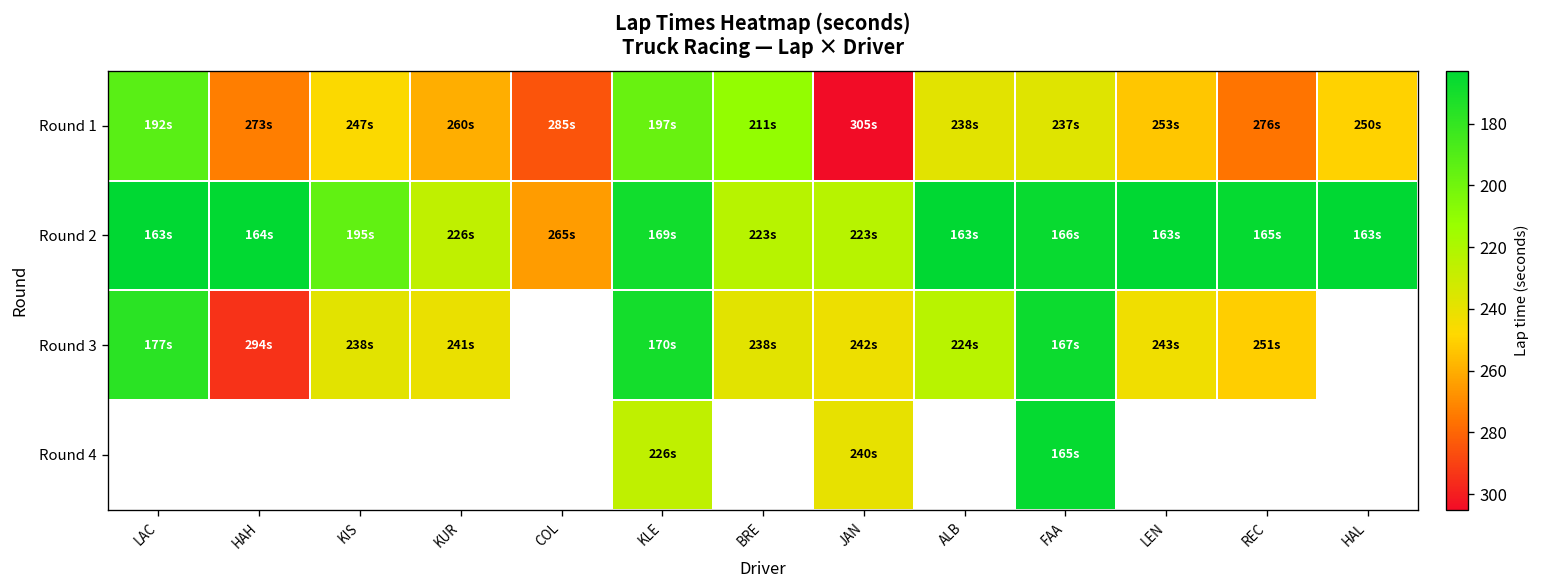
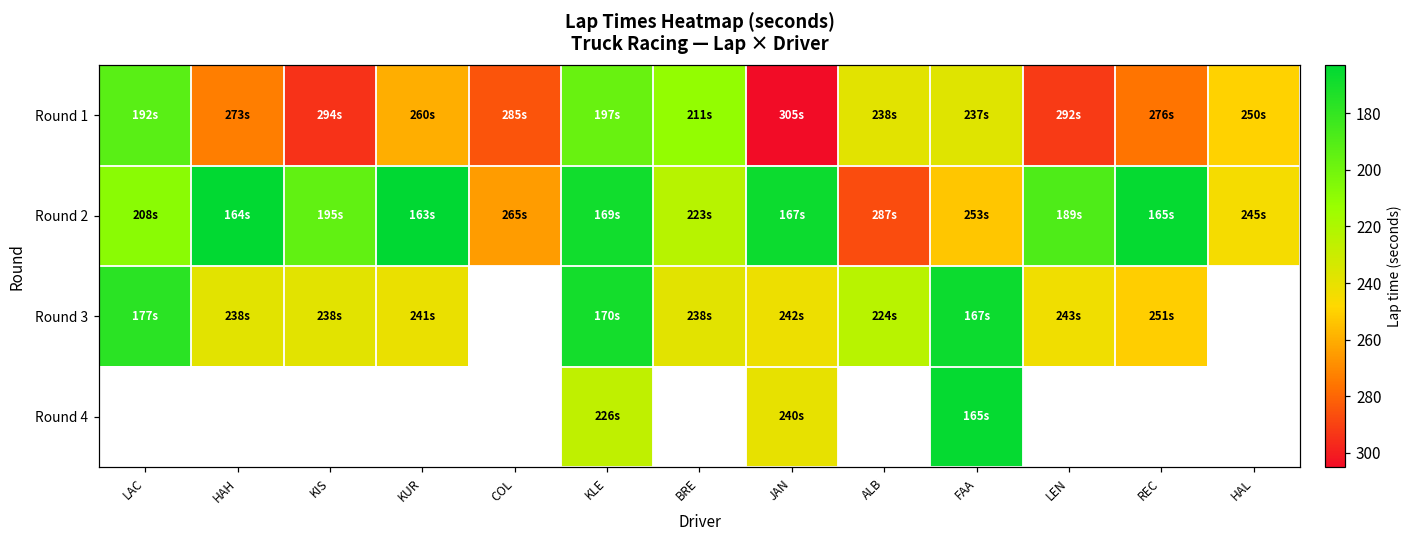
Round 1, KIS: 247s -> 294s
Round 1, LEN: 253s -> 292s
Round 2, LAC: 163s -> 208s
Round 2, KUR: 226s -> 163s
Round 2, JAN: 223s -> 167s
Round 2, ALB: 163s -> 287s
Round 2, FAA: 166s -> 253s
Round 2, LEN: 163s -> 189s
Round 2, HAL: 163s -> 245s
Round 3, HAH: 294s -> 238s
